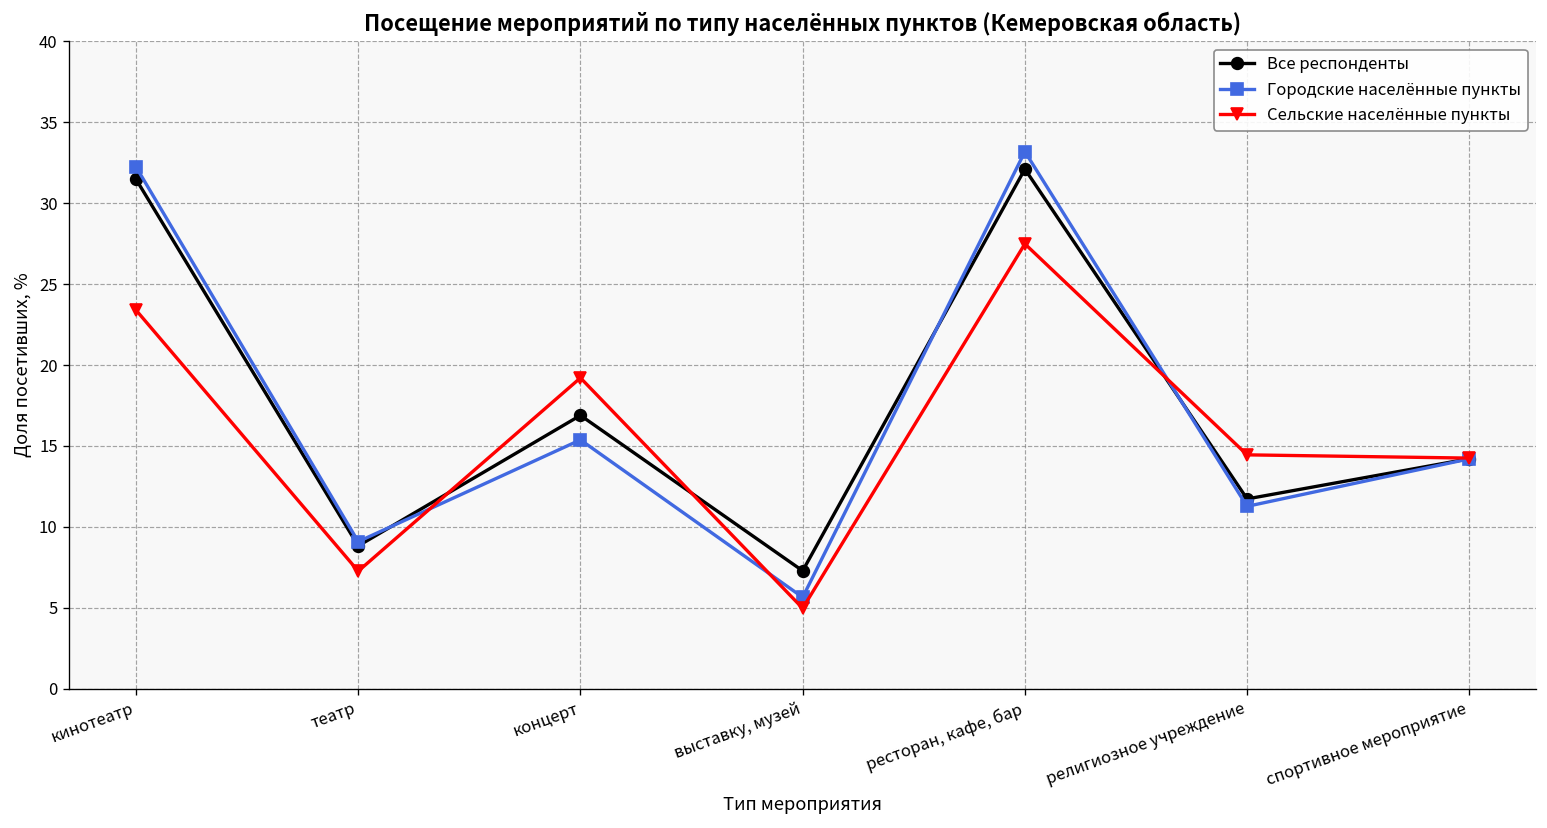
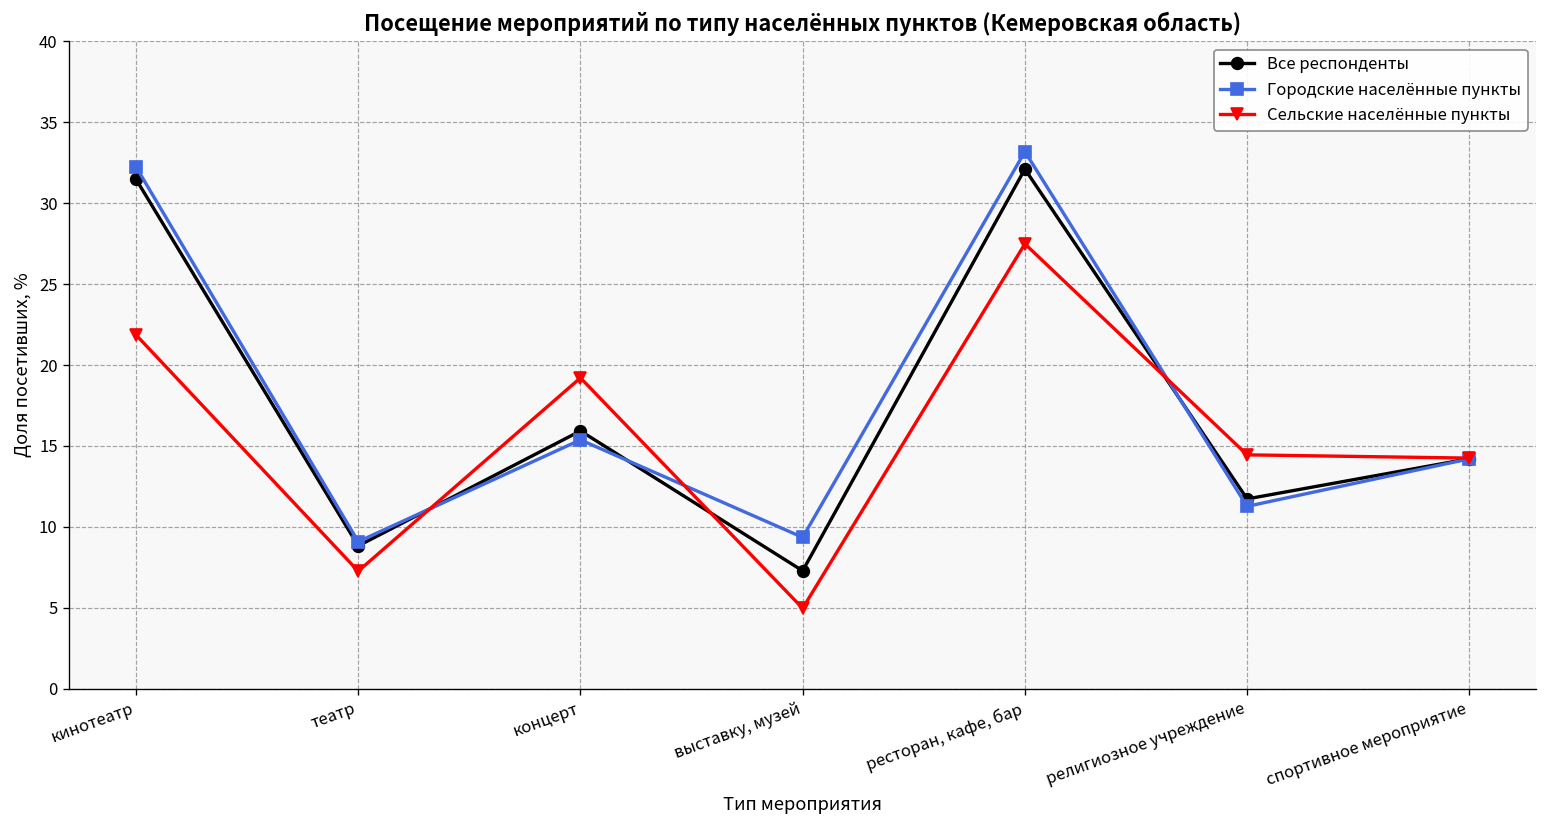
Сельские населённые пункты, кинотеатр: 23.4 -> 21.9
Все респонденты, концерт: 16.9 -> 15.9
Городские населённые пункты, выставку, музей: 5.7 -> 9.4
